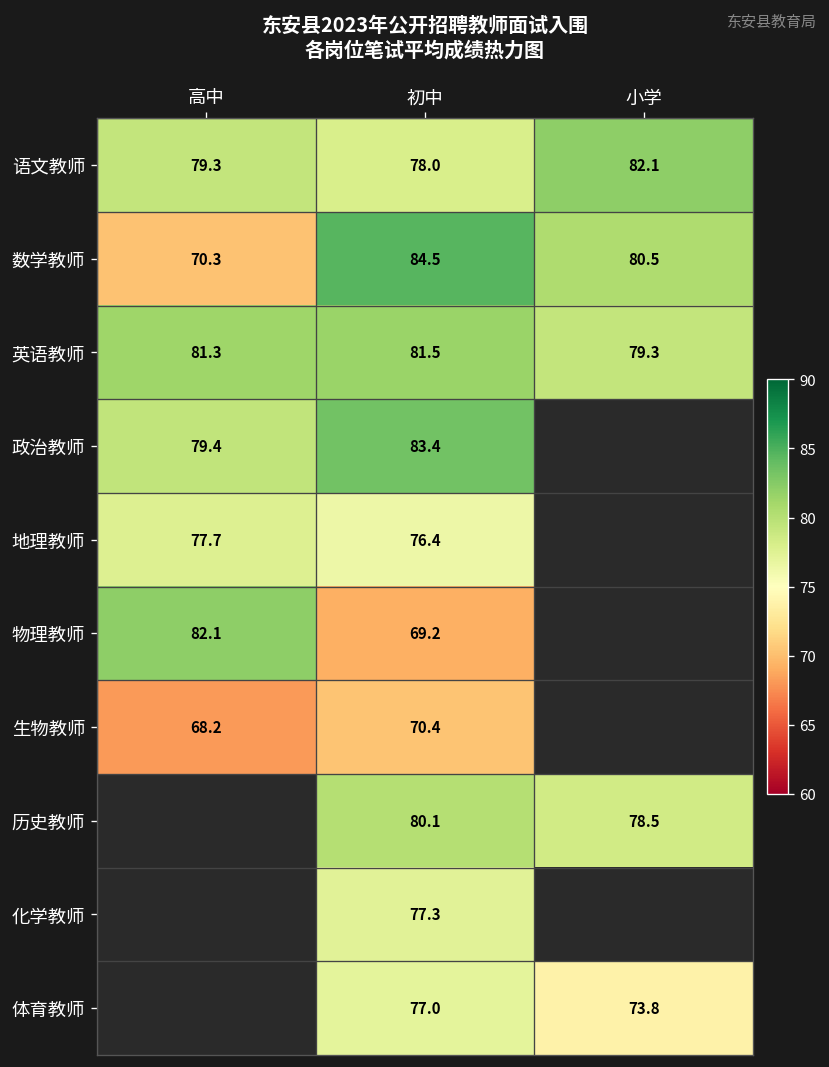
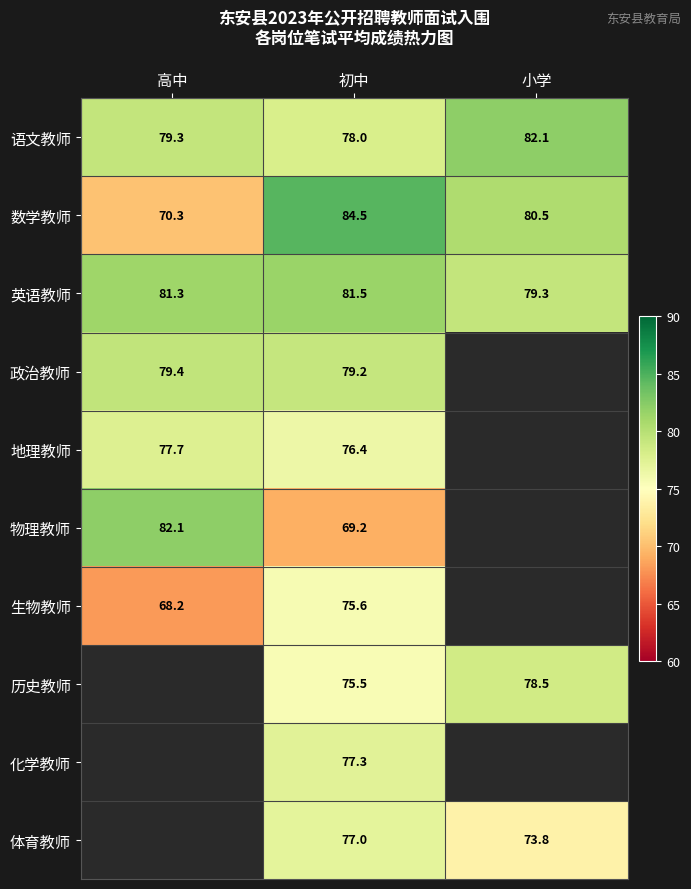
政治教师, 初中: 83.4 -> 79.2
生物教师, 初中: 70.4 -> 75.6
历史教师, 初中: 80.1 -> 75.5
